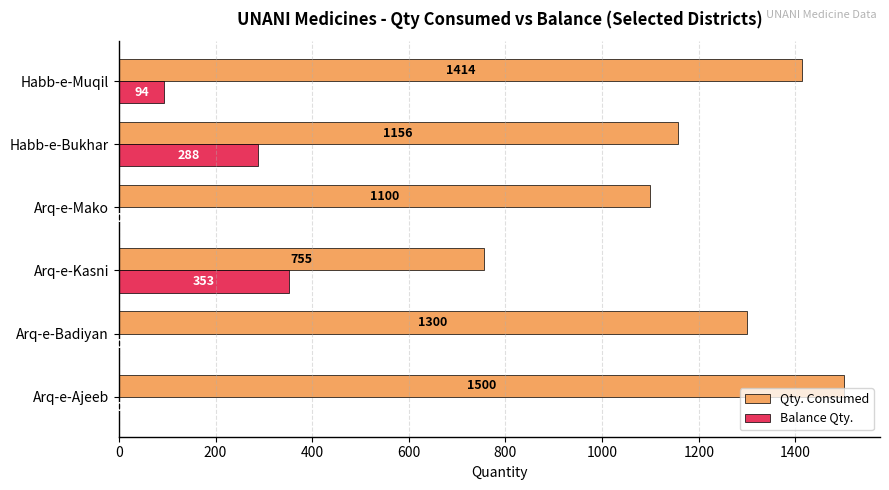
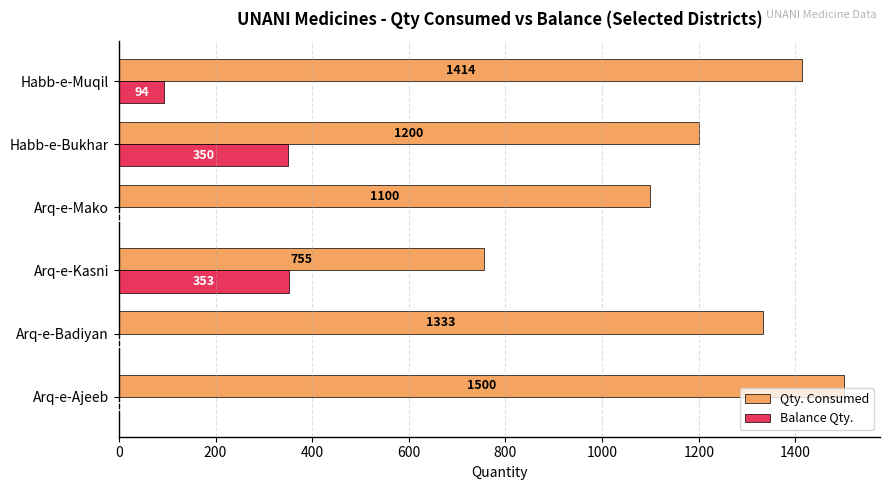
Qty. Consumed, Habb-e-Bukhar: 1156 -> 1200
Balance Qty., Habb-e-Bukhar: 288 -> 350
Qty. Consumed, Arq-e-Badiyan: 1300 -> 1333
